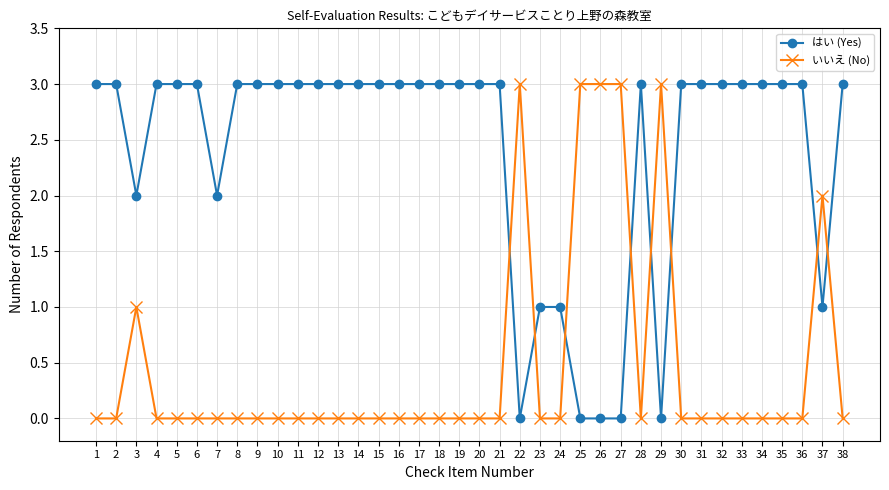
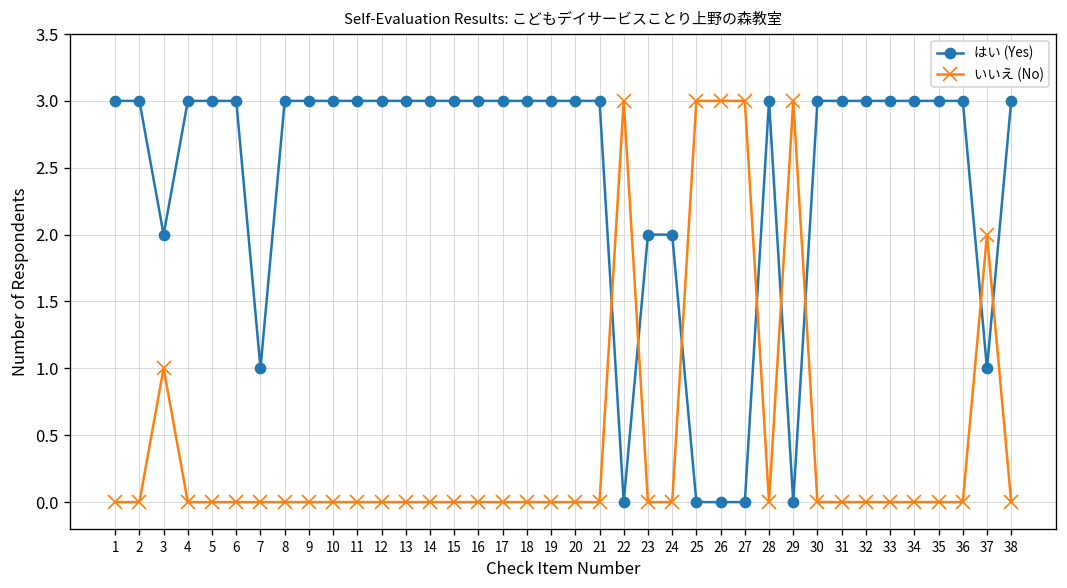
はい (Yes), 7: 2 -> 1
はい (Yes), 23: 1 -> 2
はい (Yes), 24: 1 -> 2
